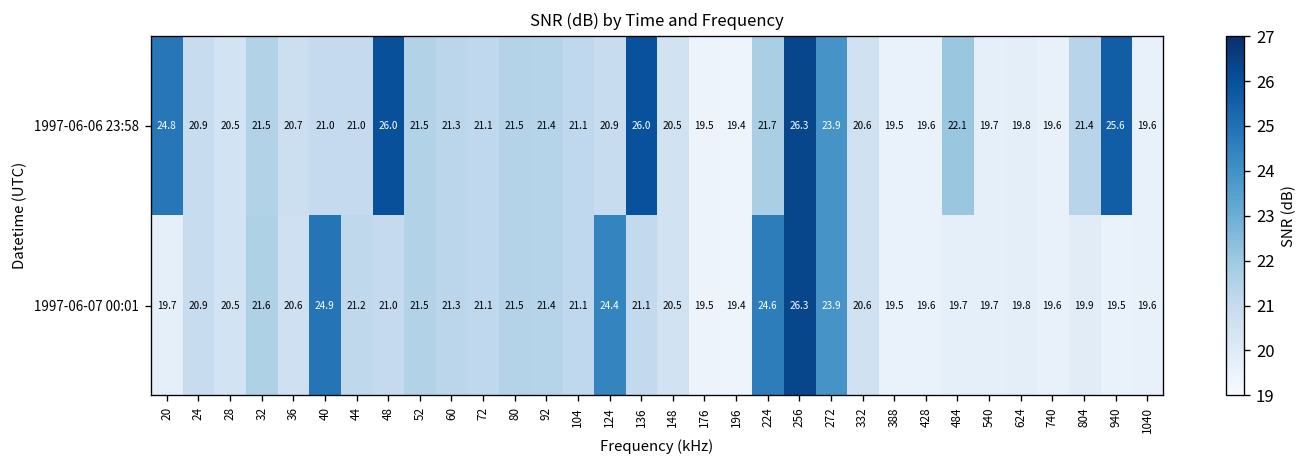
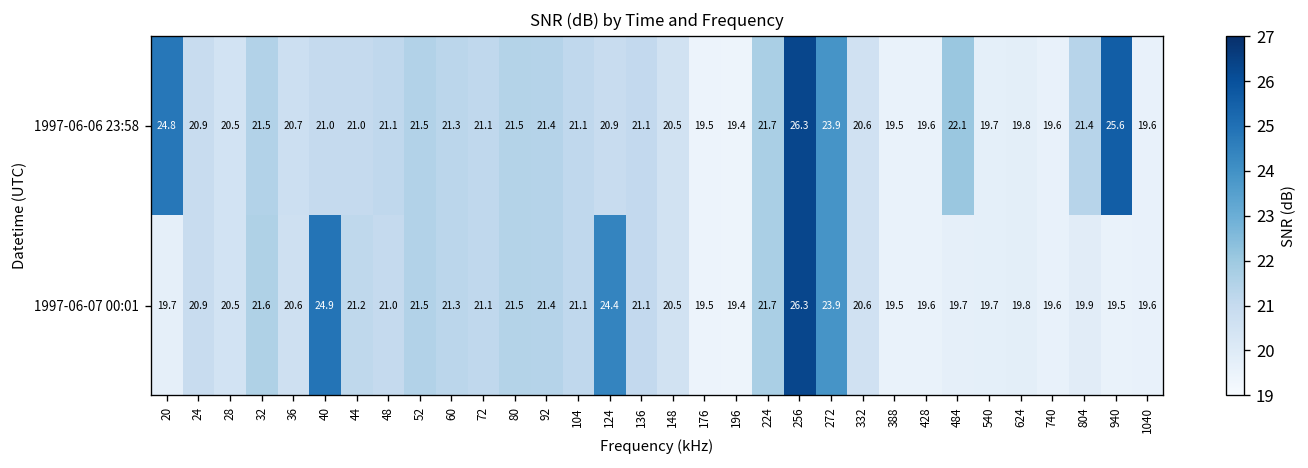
1997-06-06 23:58, 48: 26.0 -> 21.1
1997-06-06 23:58, 136: 26.0 -> 21.1
1997-06-07 00:01, 224: 24.6 -> 21.7
